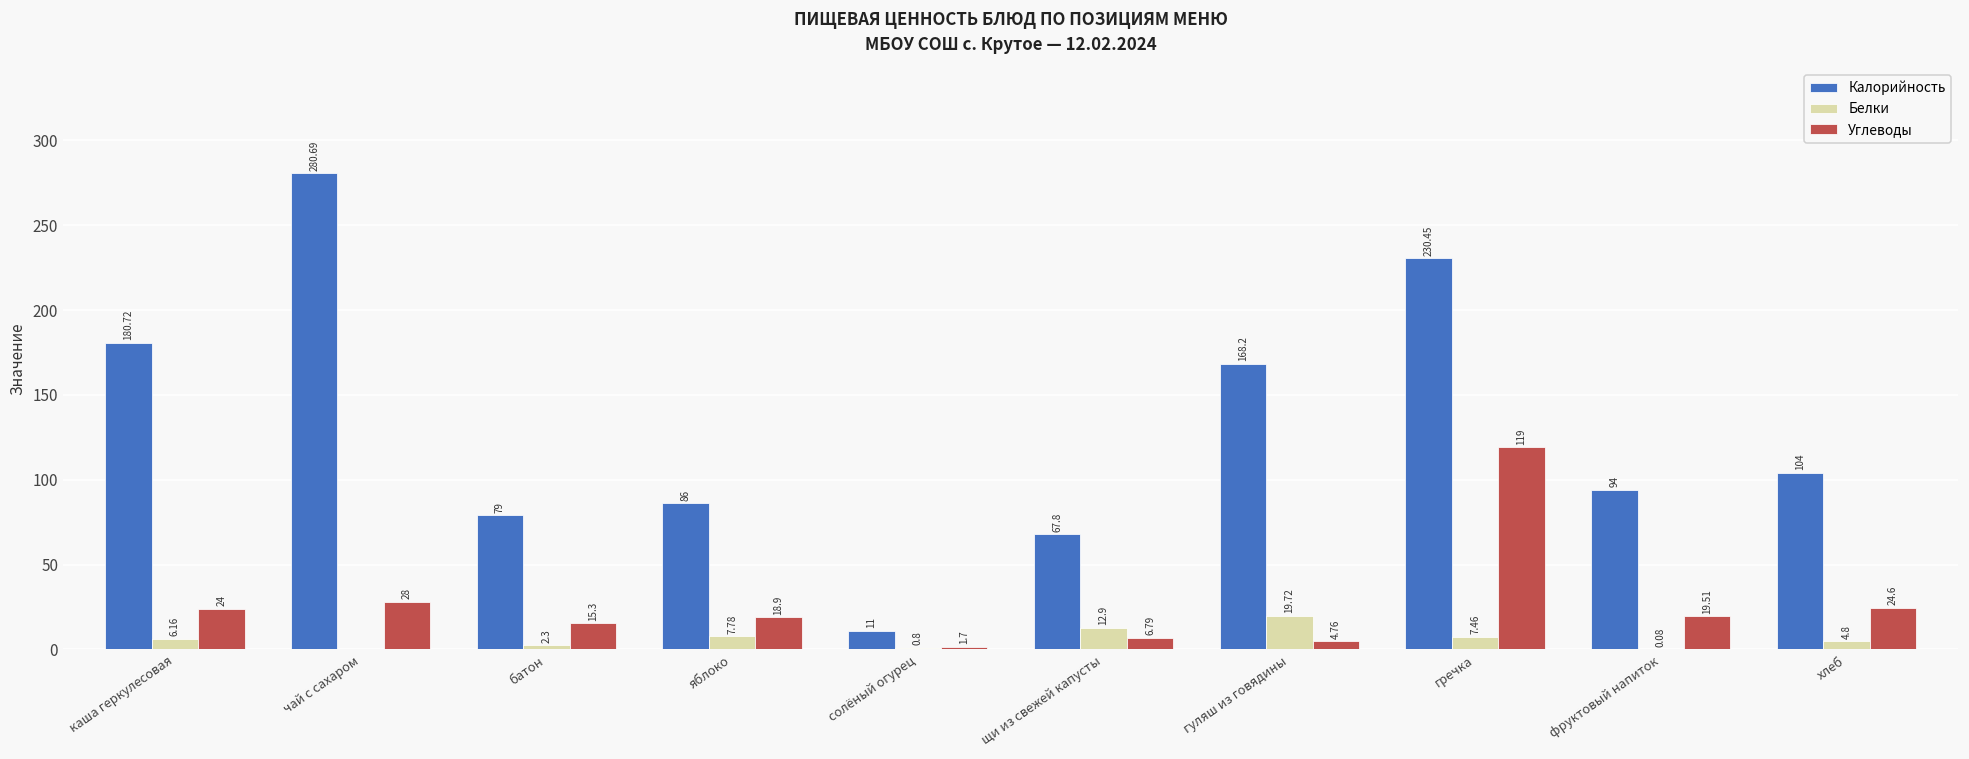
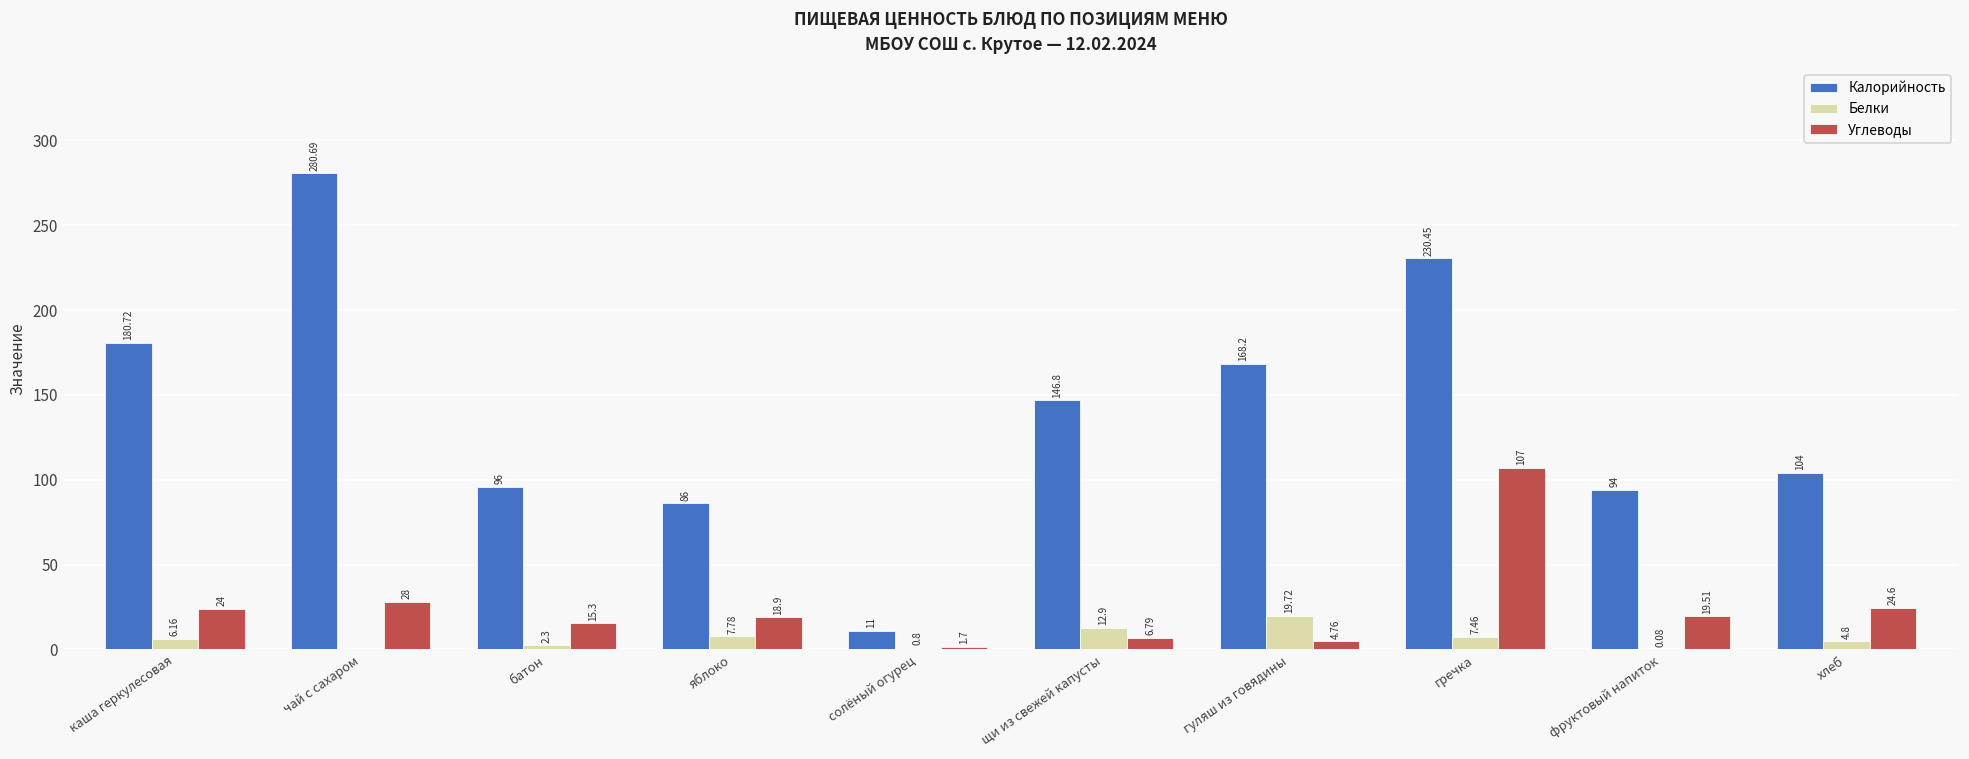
Калорийность, батон: 79 -> 96
Калорийность, щи из свежей капусты: 67.8 -> 146.8
Углеводы, гречка: 119 -> 107
